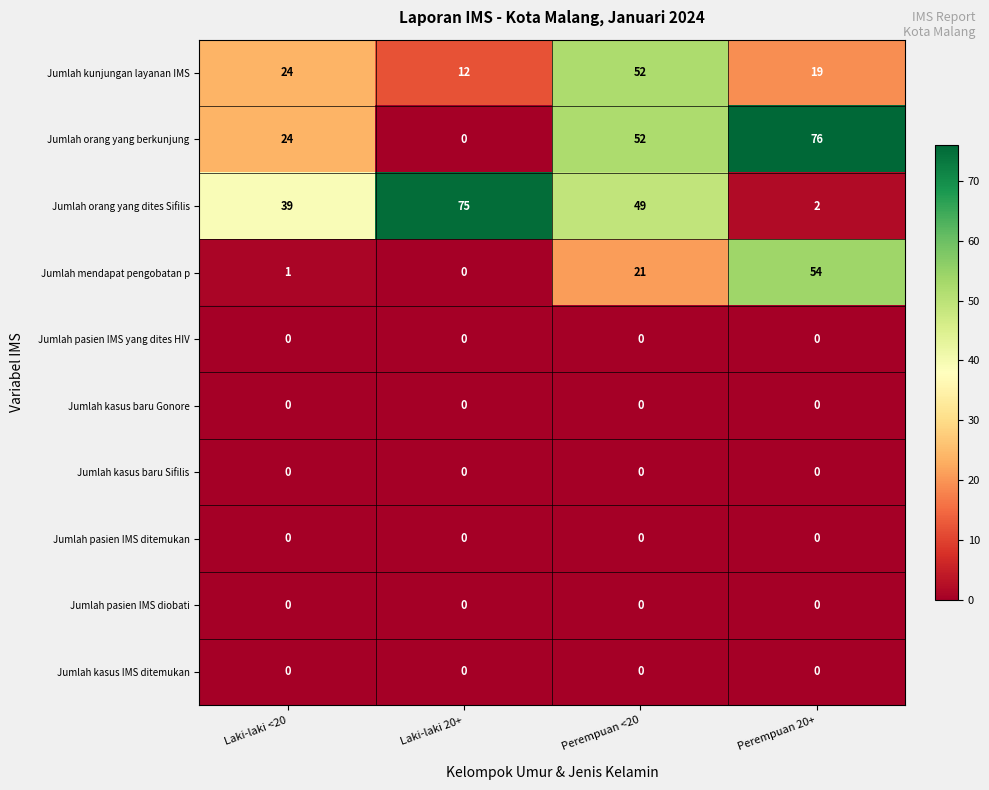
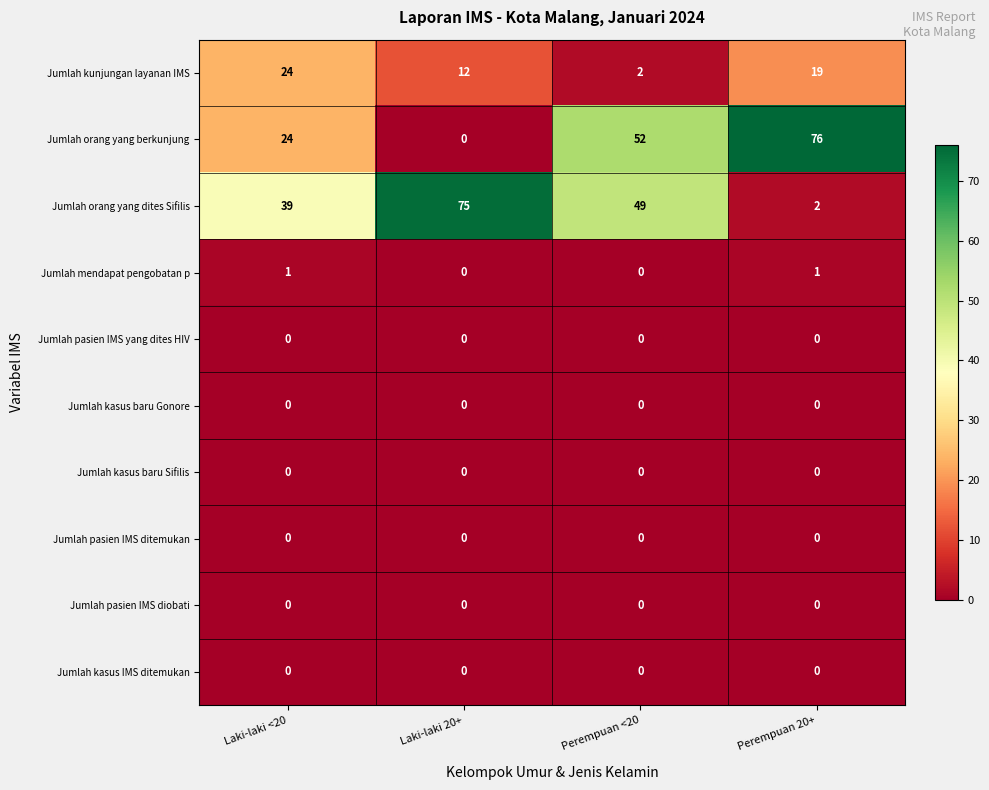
Jumlah kunjungan layanan IMS, Perempuan <20: 52 -> 2
Jumlah mendapat pengobatan p, Perempuan <20: 21 -> 0
Jumlah mendapat pengobatan p, Perempuan 20+: 54 -> 1
